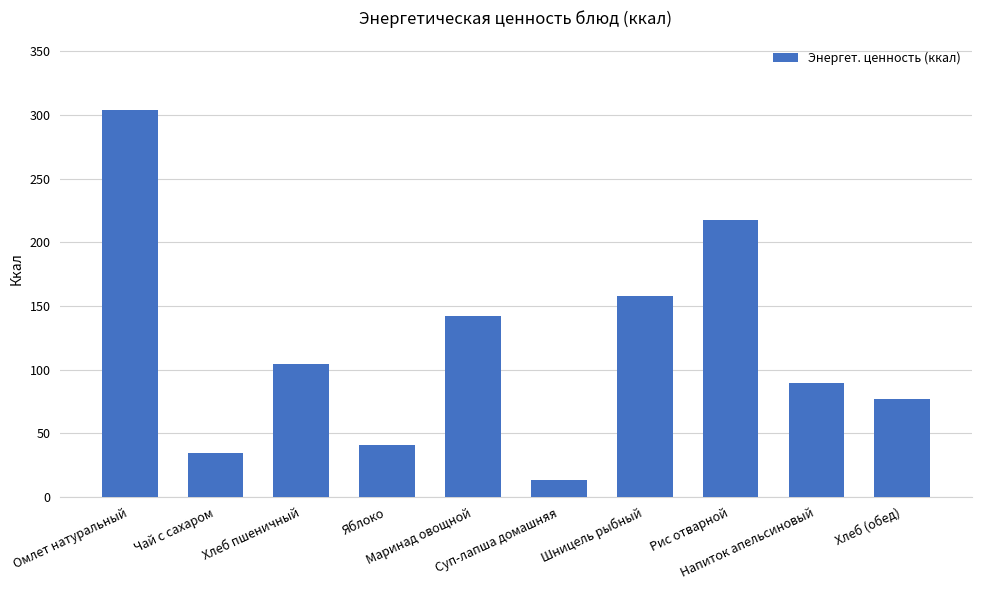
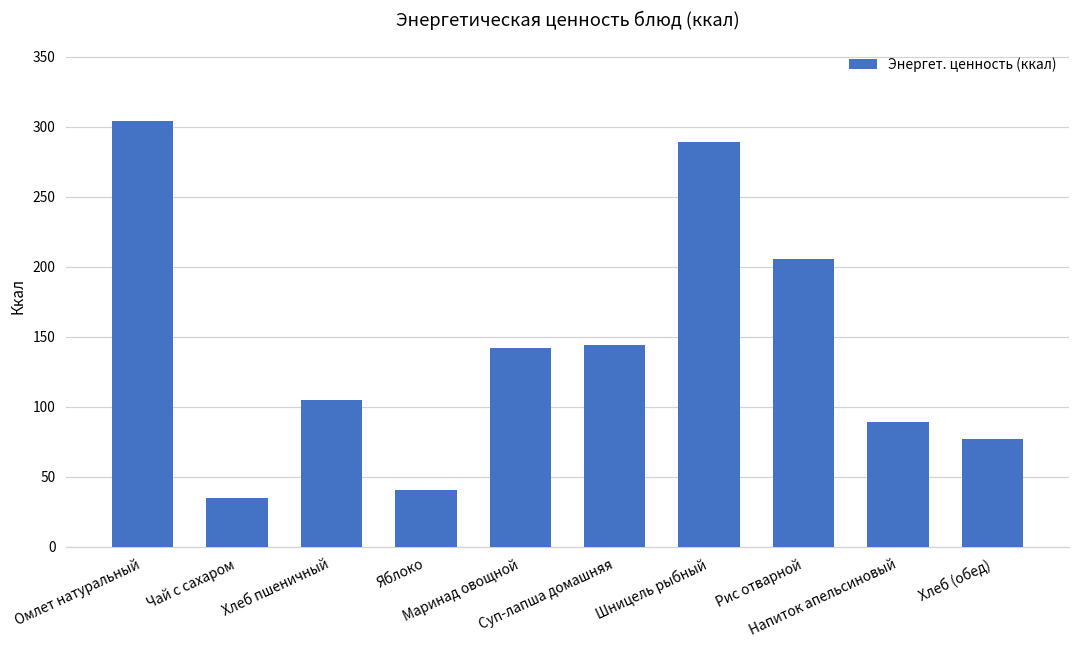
Суп-лапша домашняя: 13 -> 144
Шницель рыбный: 158 -> 289
Рис отварной: 218 -> 205
